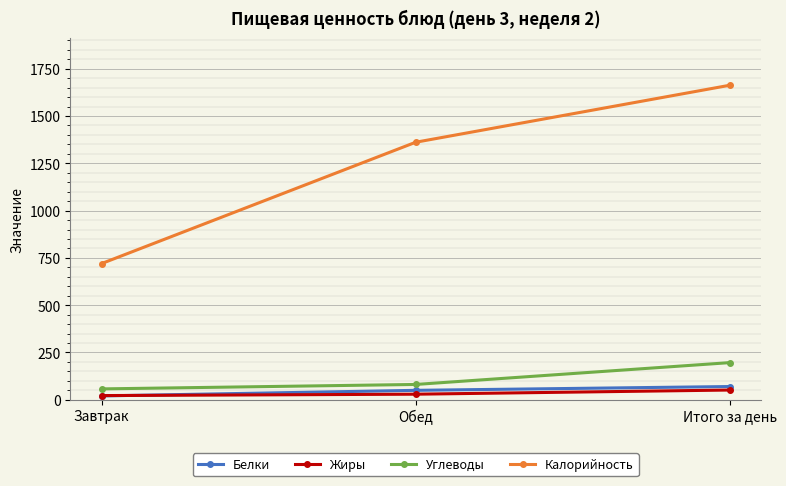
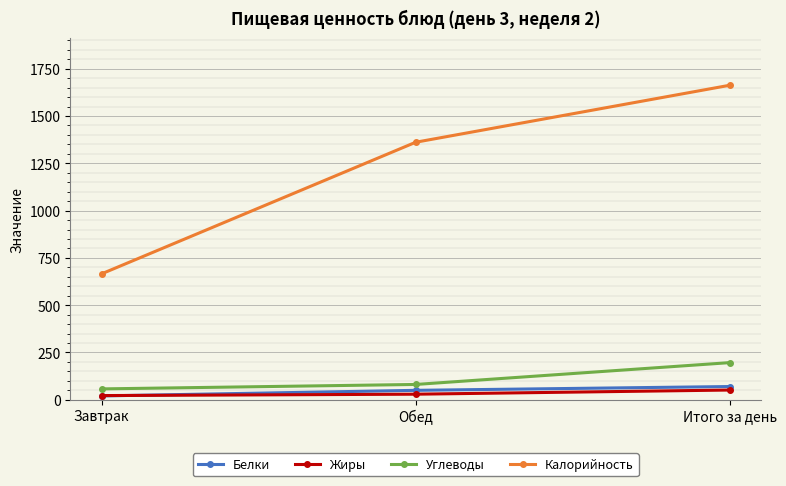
Калорийность, Завтрак: 720 -> 670
